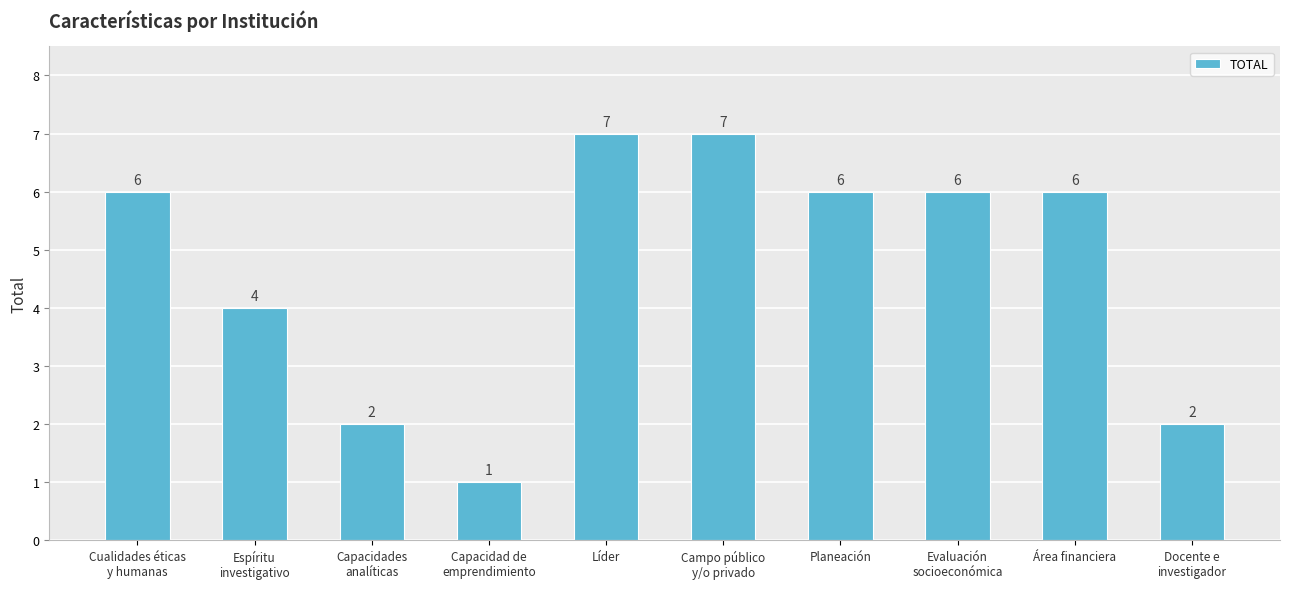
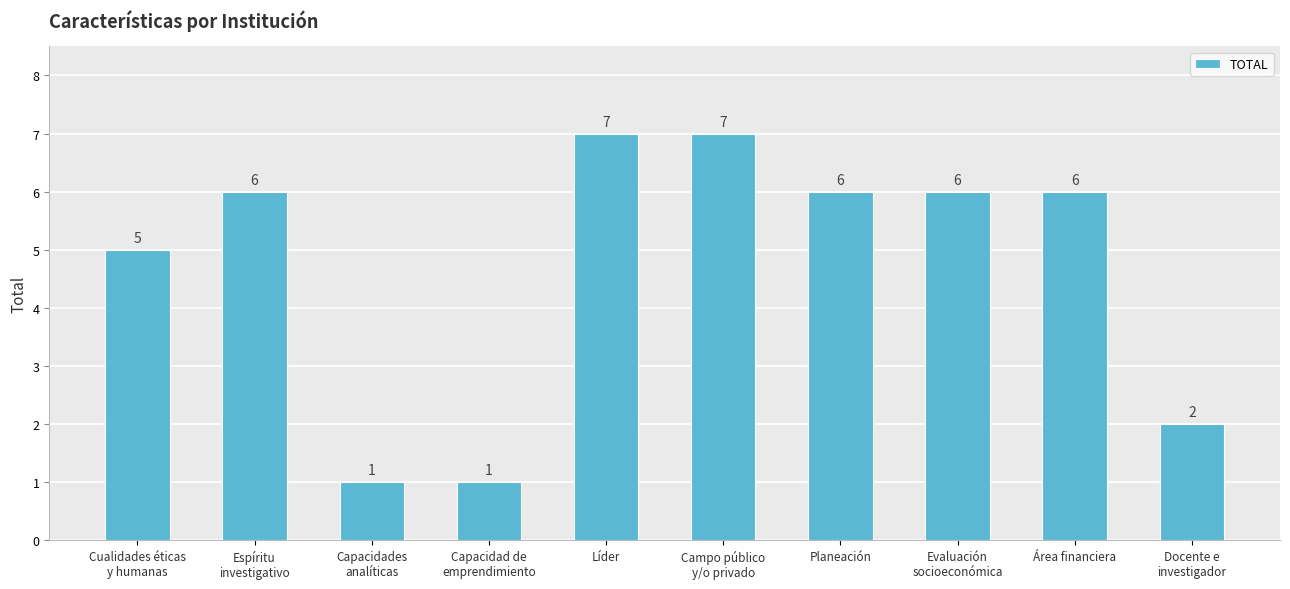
Cualidades éticas y humanas: 6 -> 5
Espíritu investigativo: 4 -> 6
Capacidades analíticas: 2 -> 1
